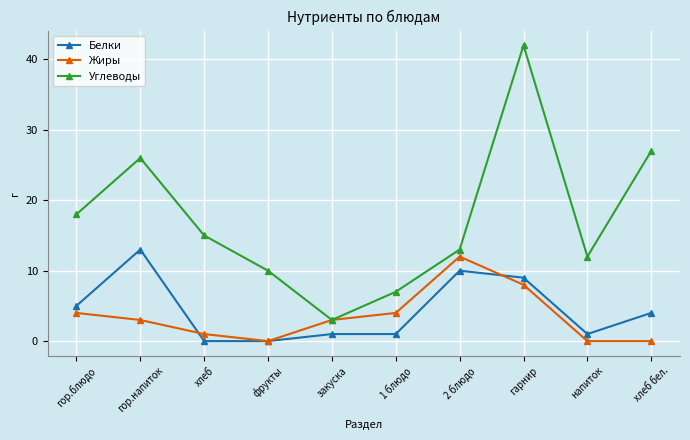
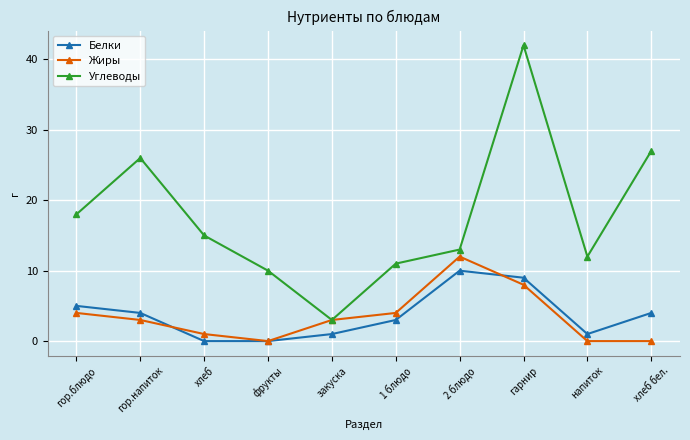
Белки, гор.напиток: 13 -> 4
Белки, 1 блюдо: 1 -> 3
Углеводы, 1 блюдо: 7 -> 11
